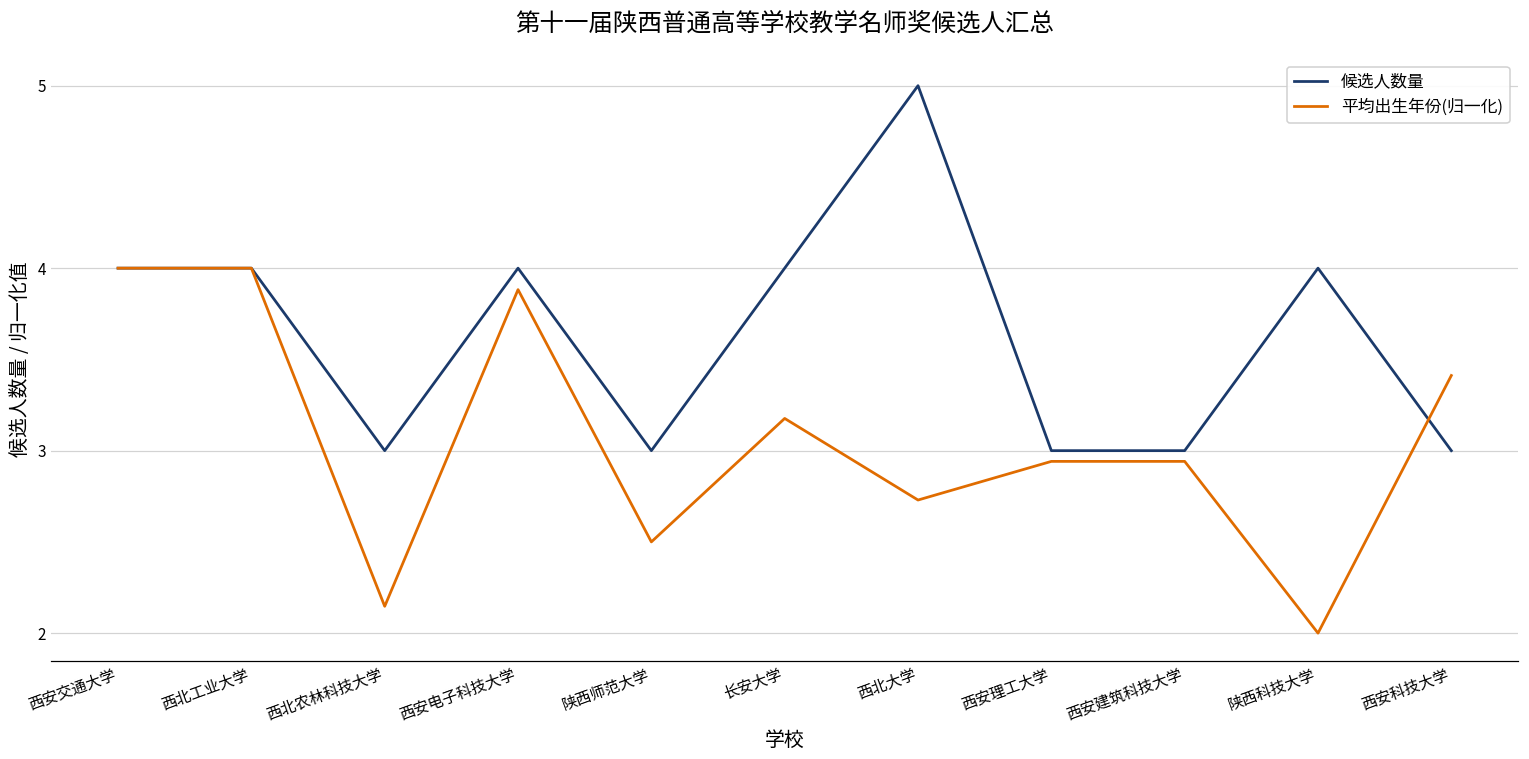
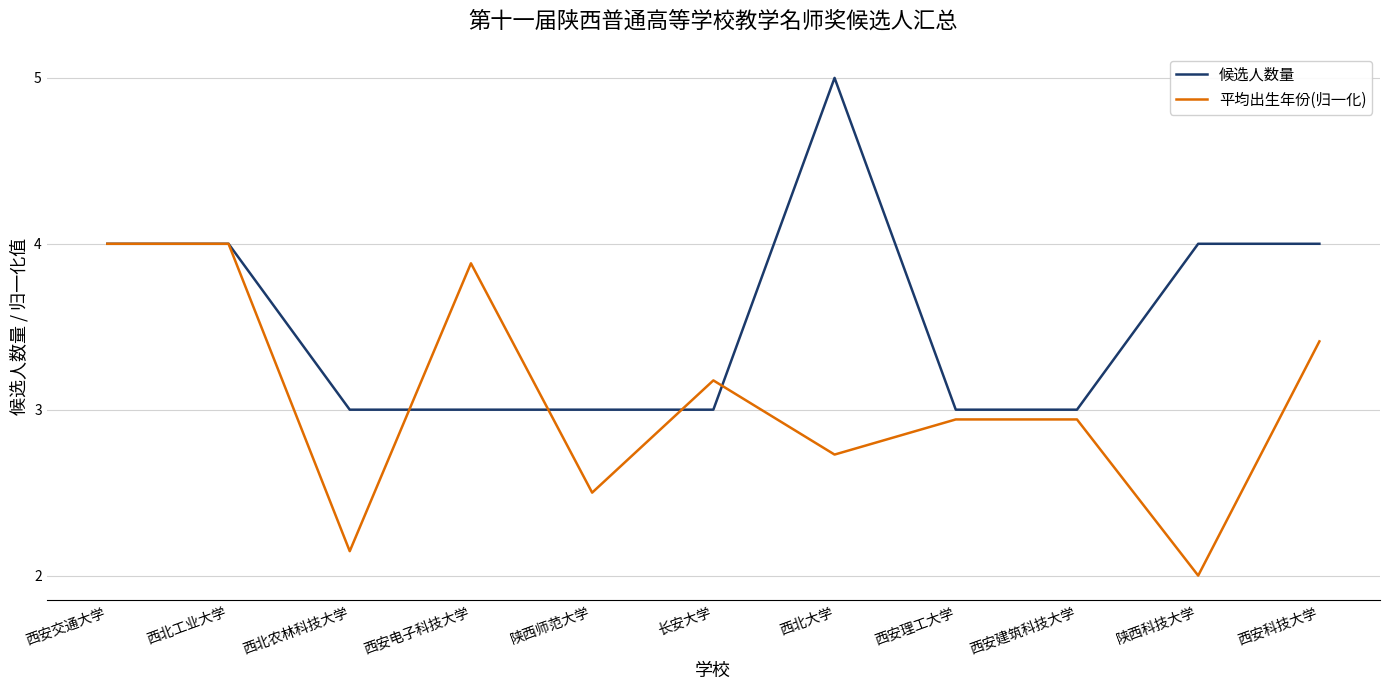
候选人数量, 西安电子科技大学: 4 -> 3
候选人数量, 长安大学: 4 -> 3
候选人数量, 西安科技大学: 3 -> 4
